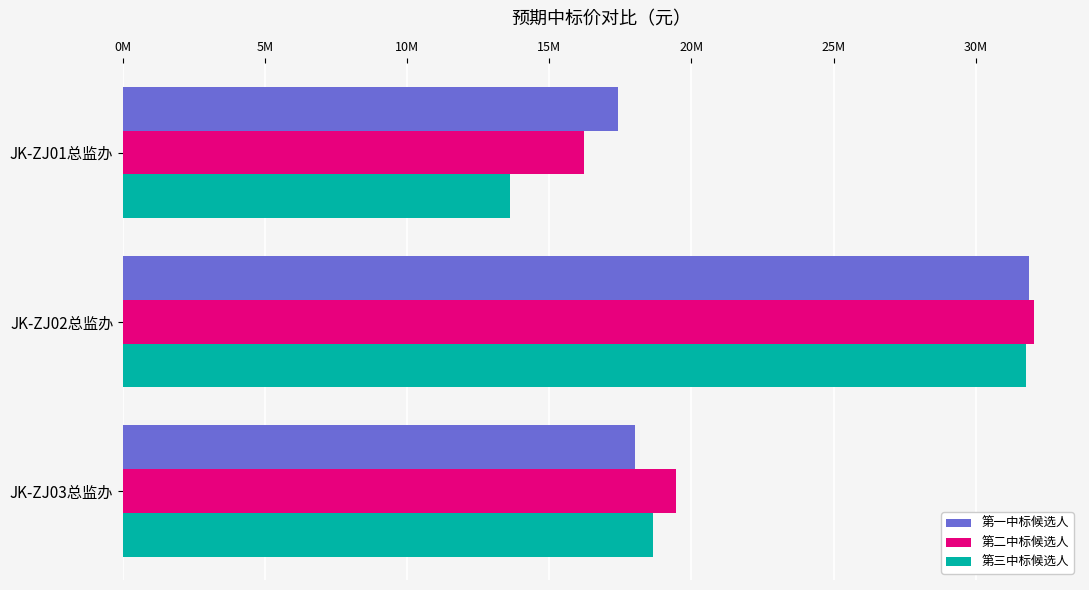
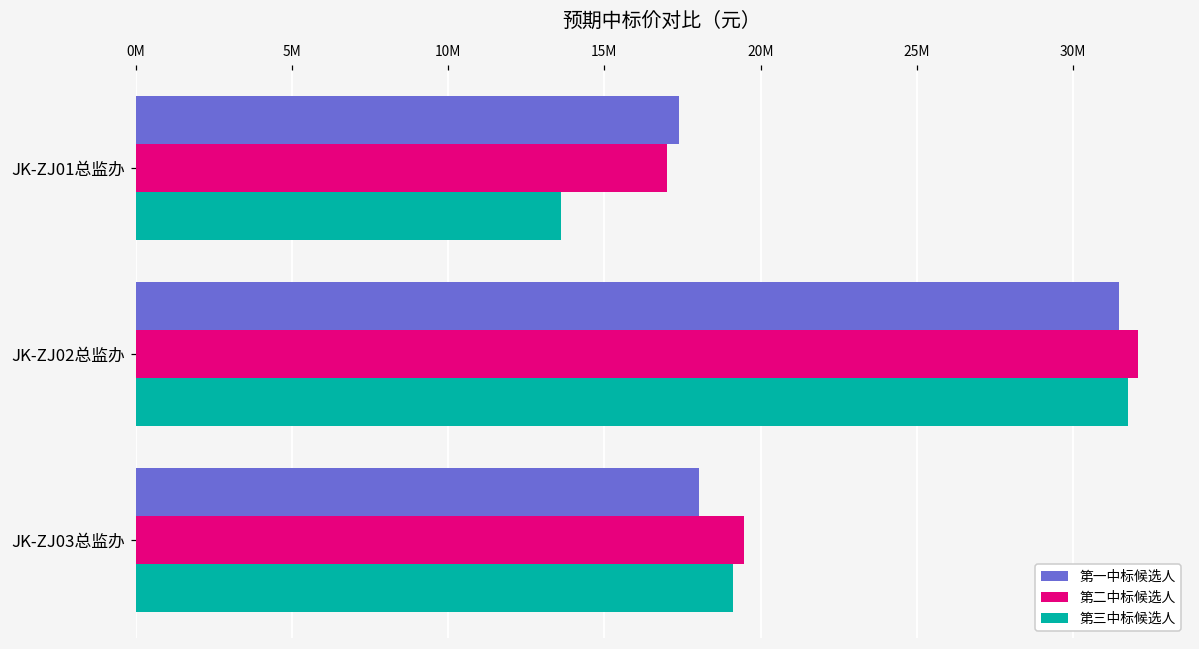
第二中标候选人, JK-ZJ01总监办: 16200000 -> 17000000
第一中标候选人, JK-ZJ02总监办: 31900000 -> 31500000
第三中标候选人, JK-ZJ03总监办: 18600000 -> 19100000
